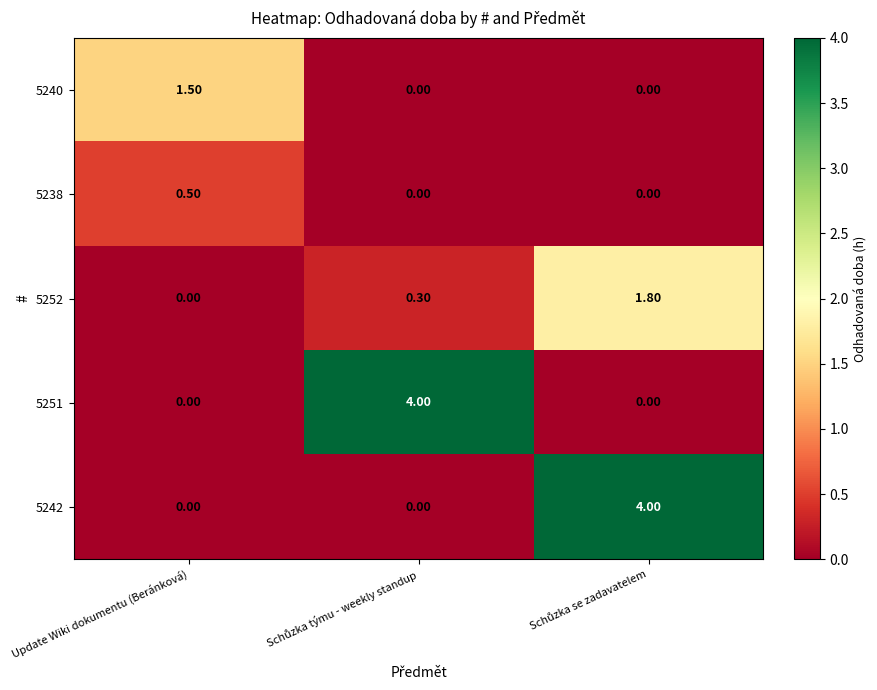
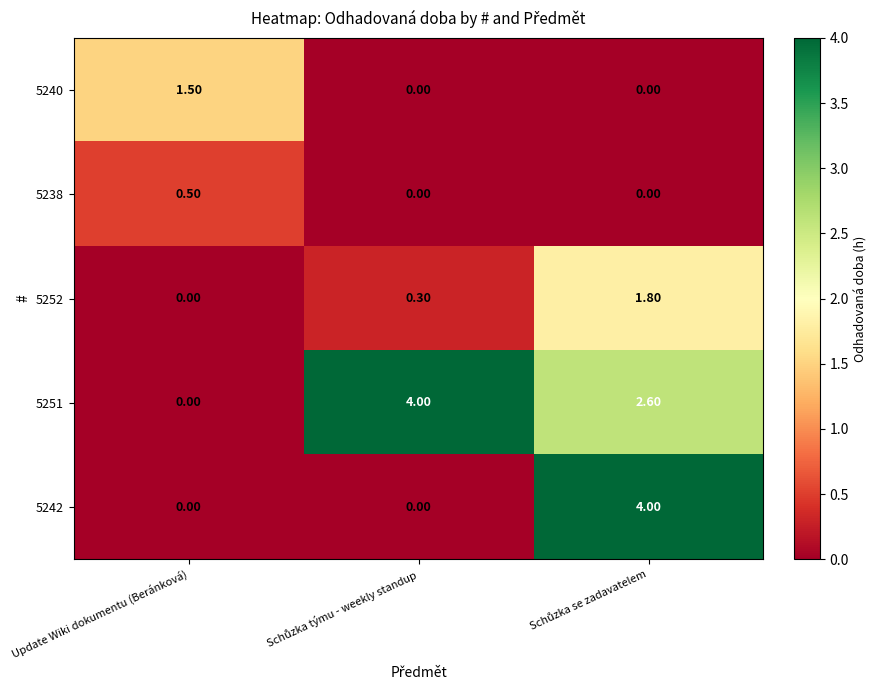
5251, Schůzka se zadavatelem: 0.00 -> 2.60
